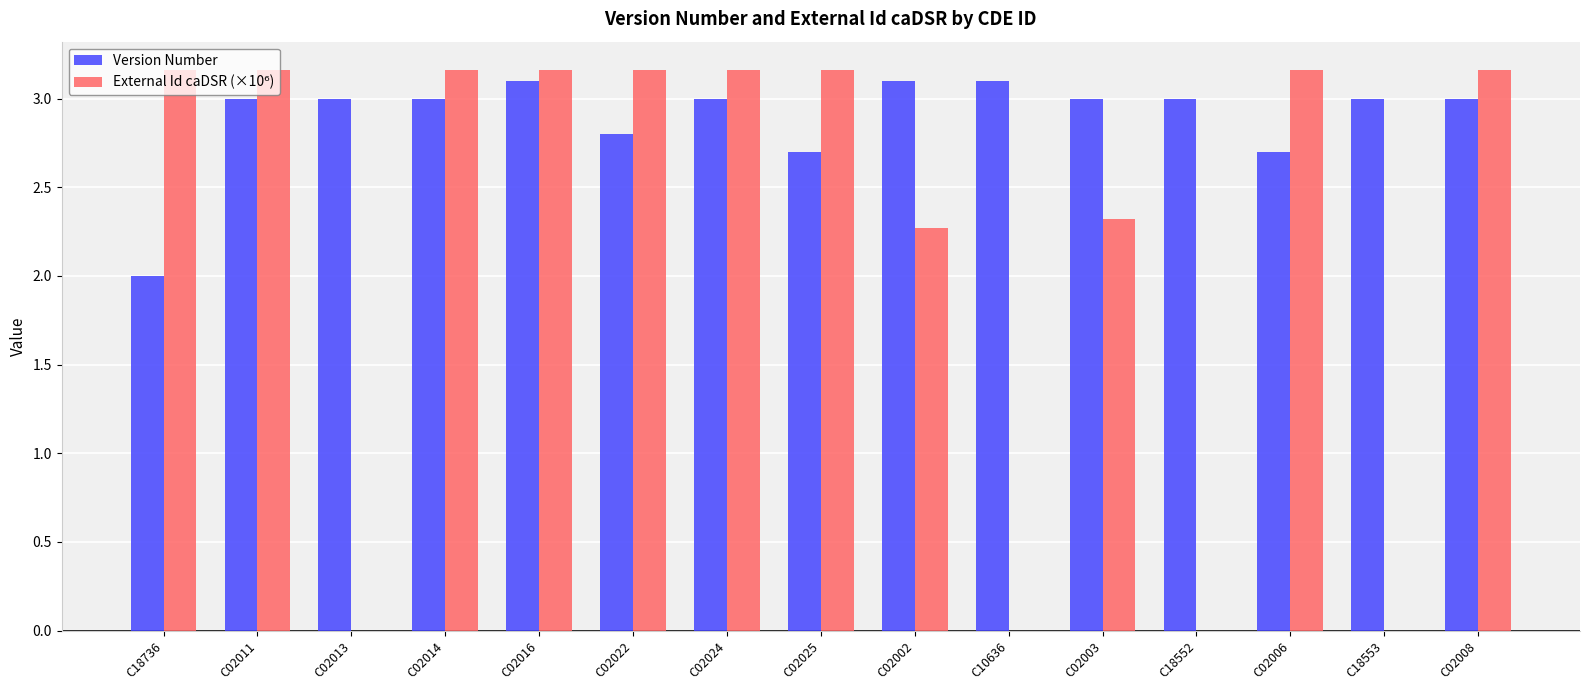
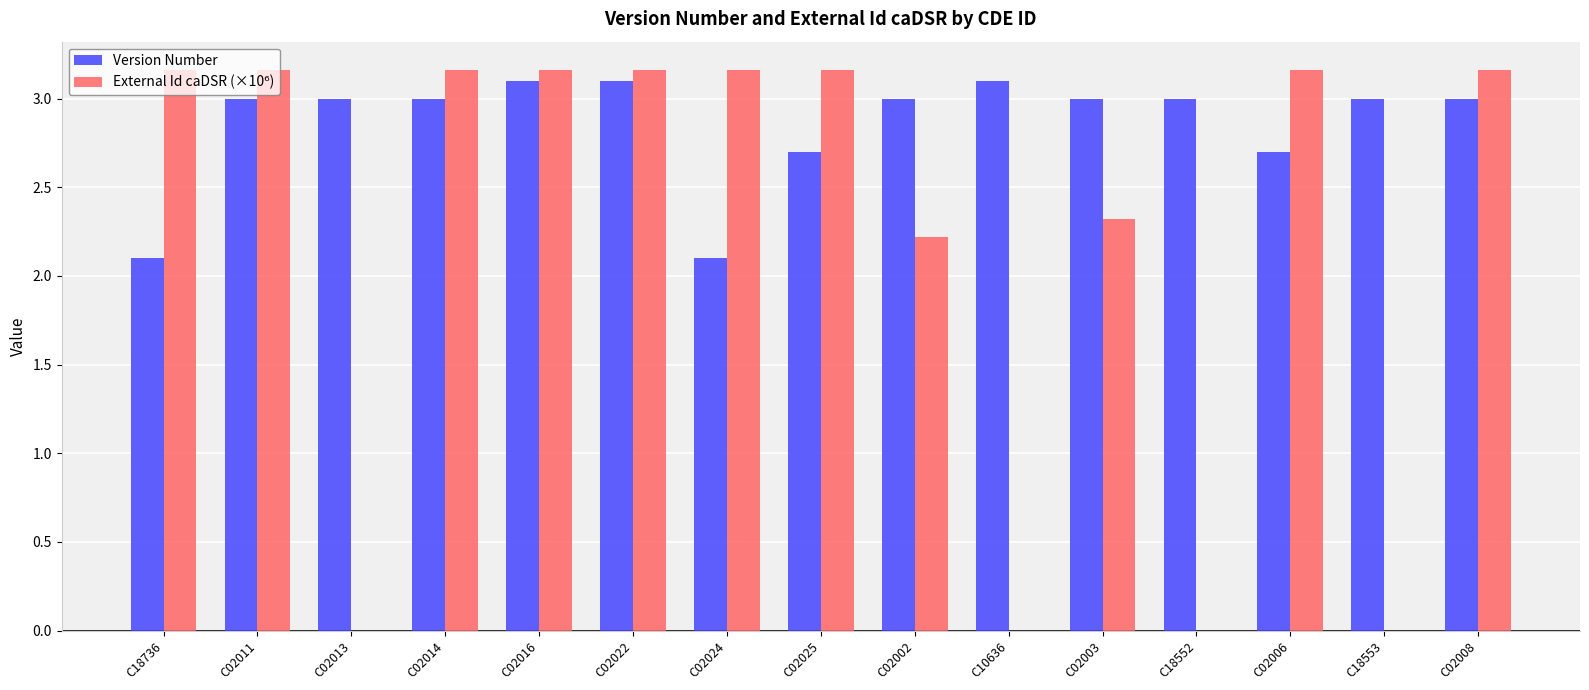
Version Number, C18736: 2.0 -> 2.1
Version Number, C02022: 2.8 -> 3.1
Version Number, C02024: 3.0 -> 2.1
Version Number, C02002: 3.1 -> 3.0
External Id caDSR (×10⁶), C02002: 2.27 -> 2.22
